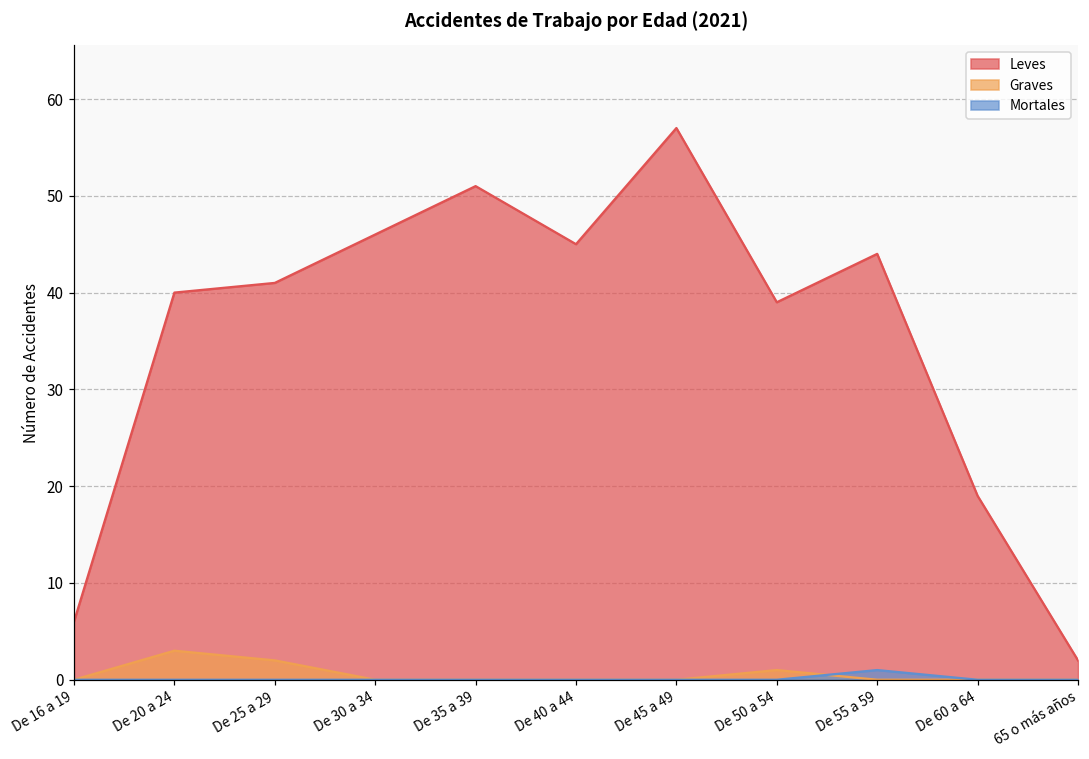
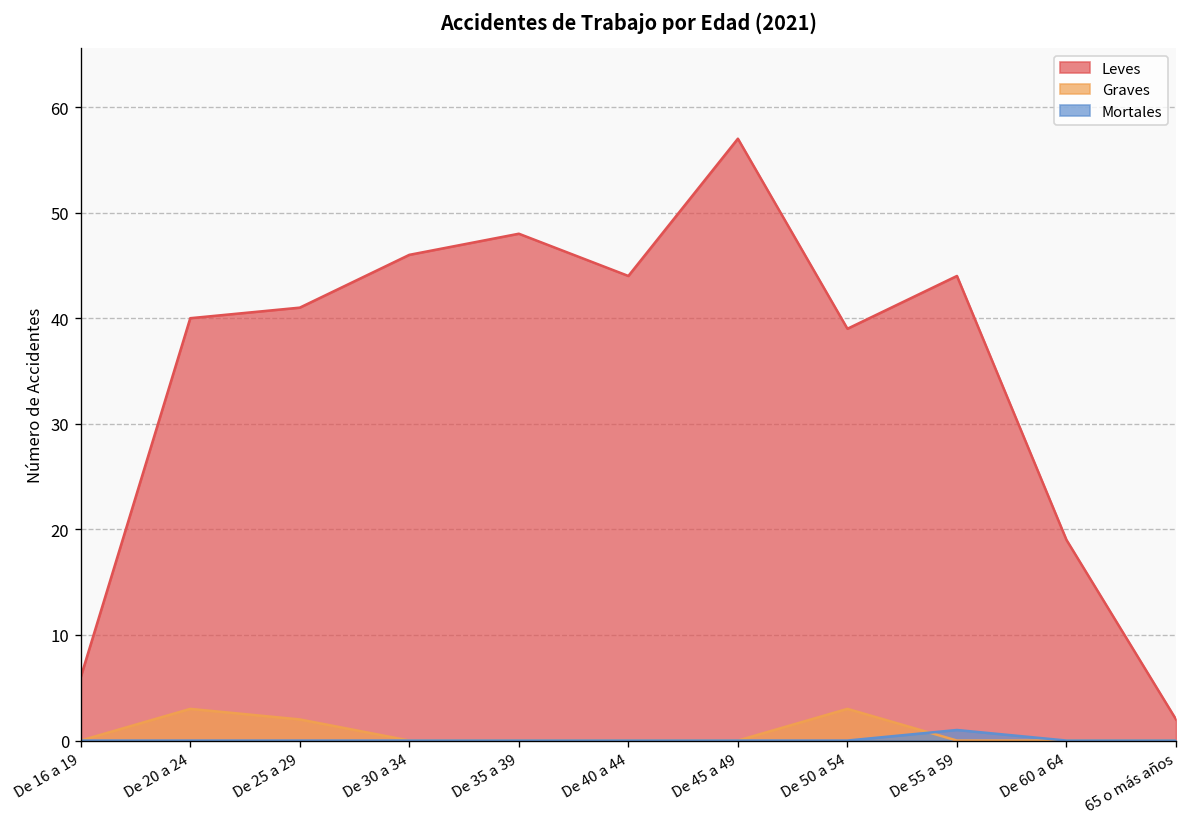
Leves, De 35 a 39: 51 -> 48
Leves, De 40 a 44: 45 -> 44
Graves, De 50 a 54: 1 -> 3
